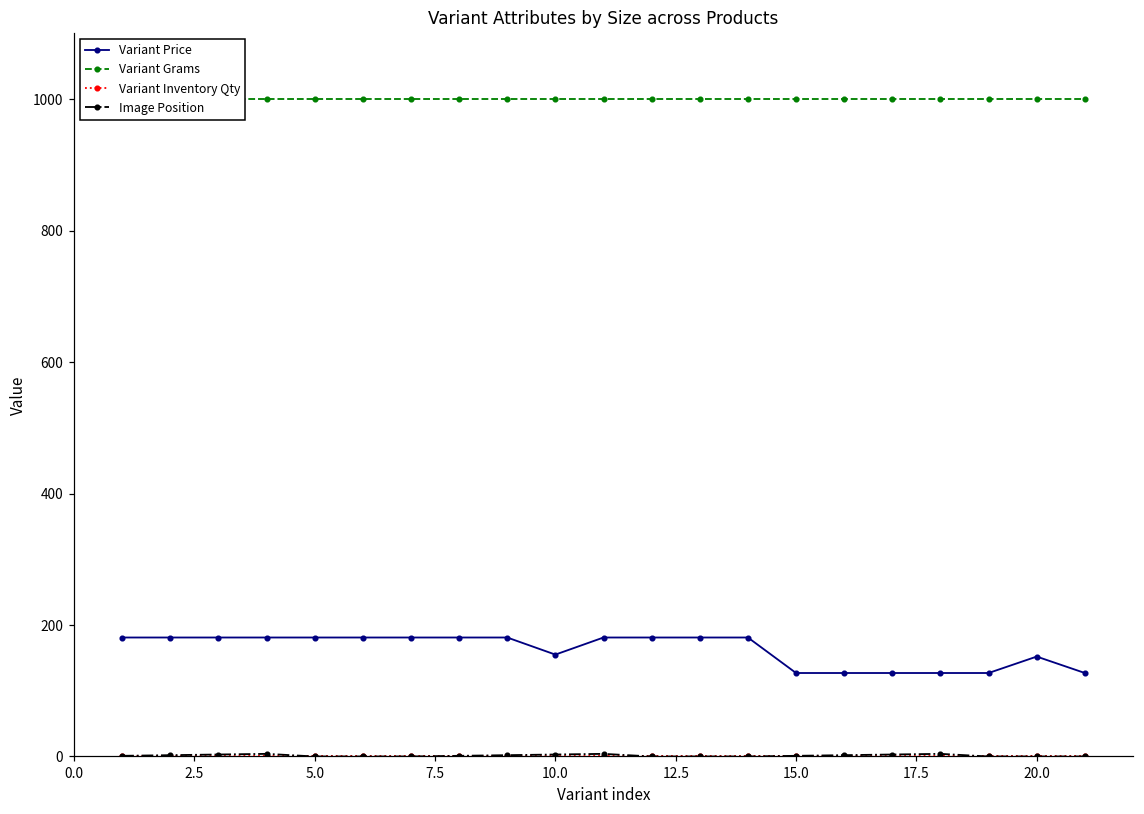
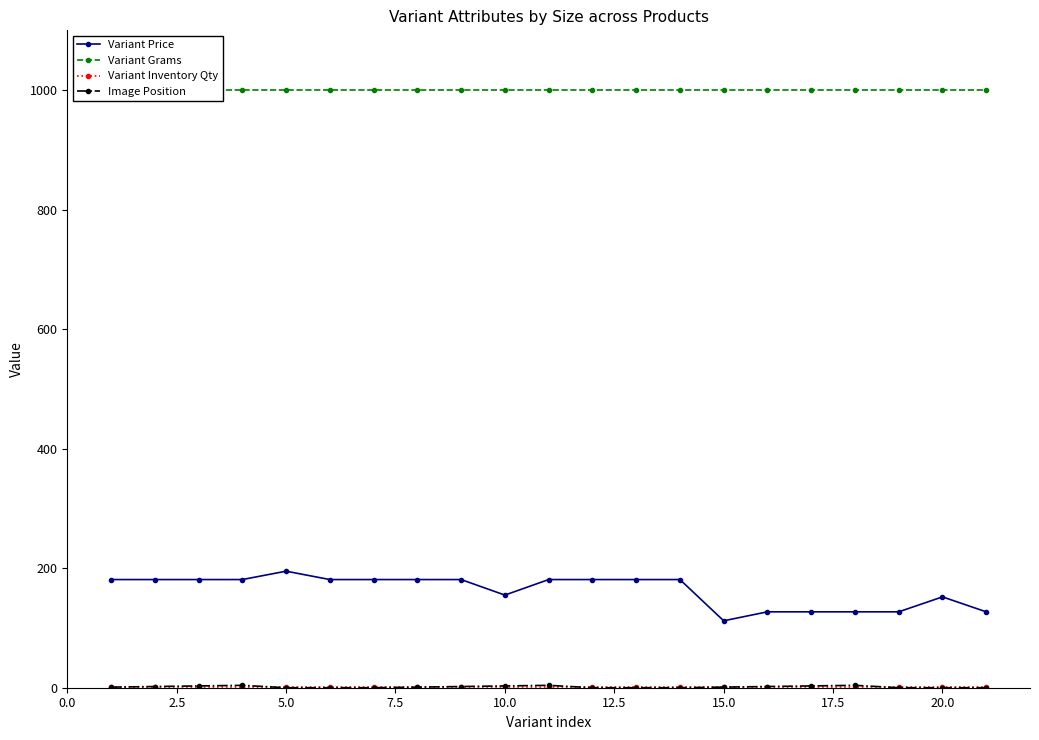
Variant Price, 5.0: 180 -> 200
Variant Price, 15.0: 130 -> 110
